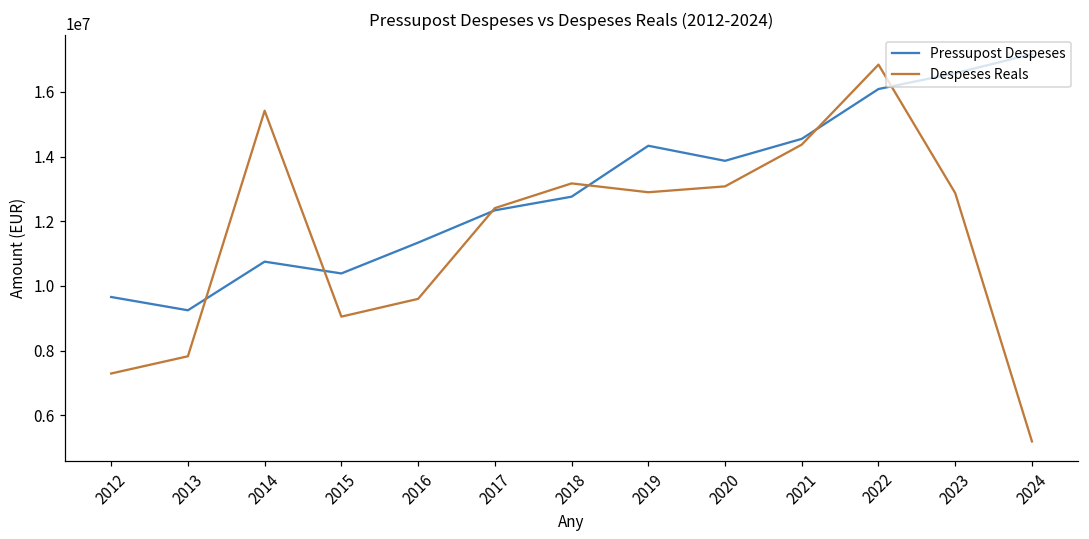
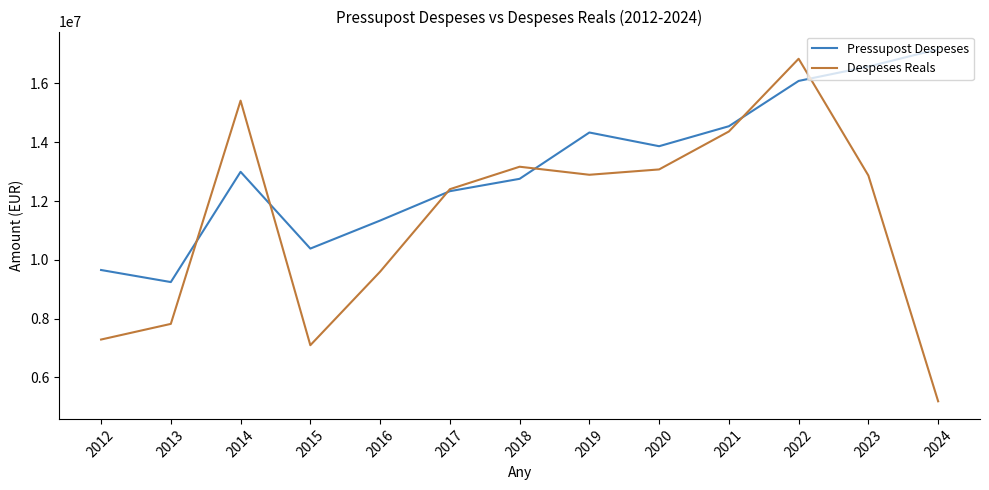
Pressupost Despeses, 2014: 10700000 -> 13000000
Despeses Reals, 2015: 9000000 -> 7100000
